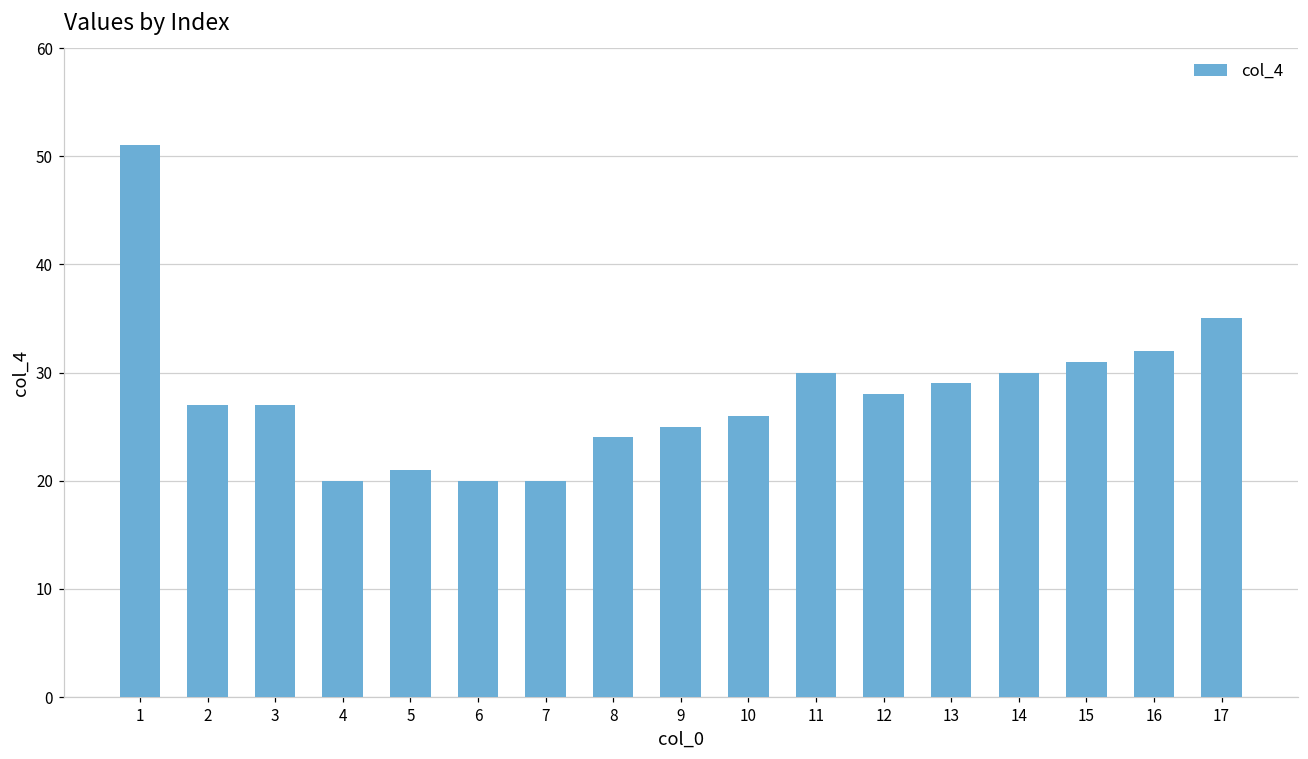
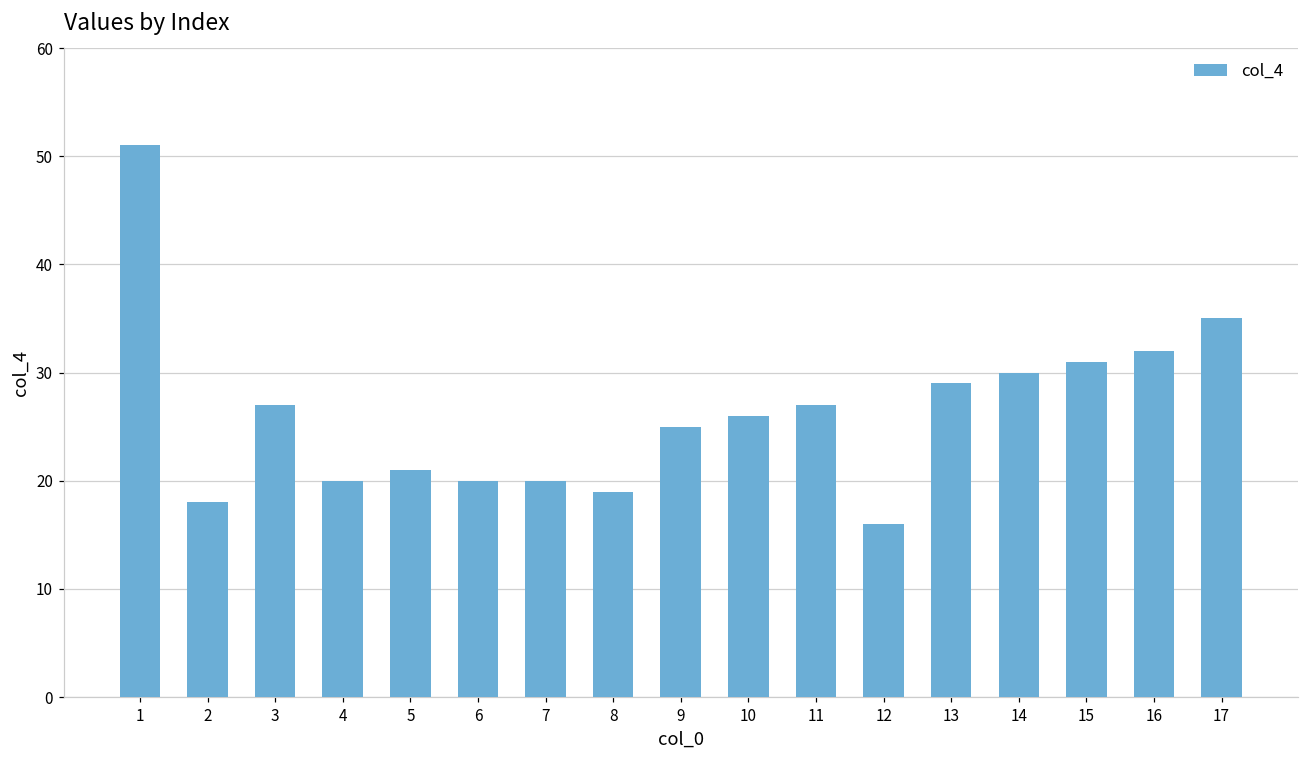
2: 27 -> 18
8: 24 -> 19
11: 30 -> 27
12: 28 -> 16
